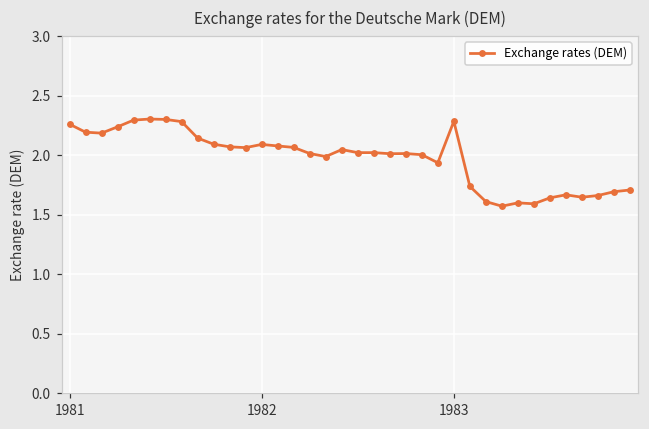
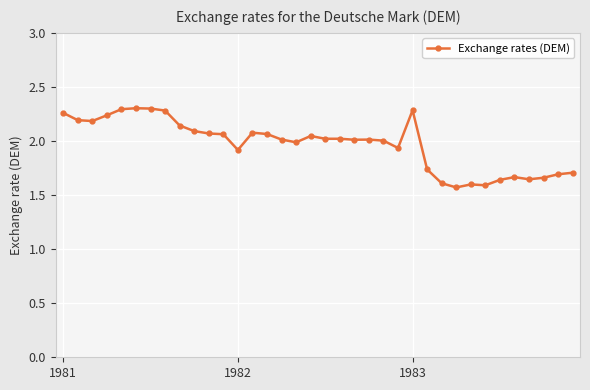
1982: 2.09 -> 1.92
